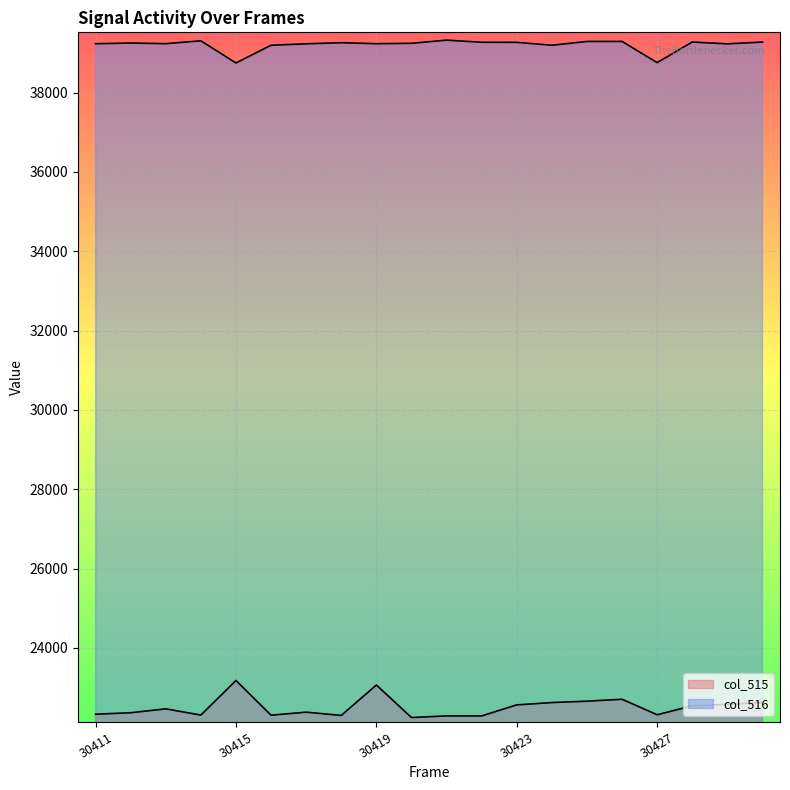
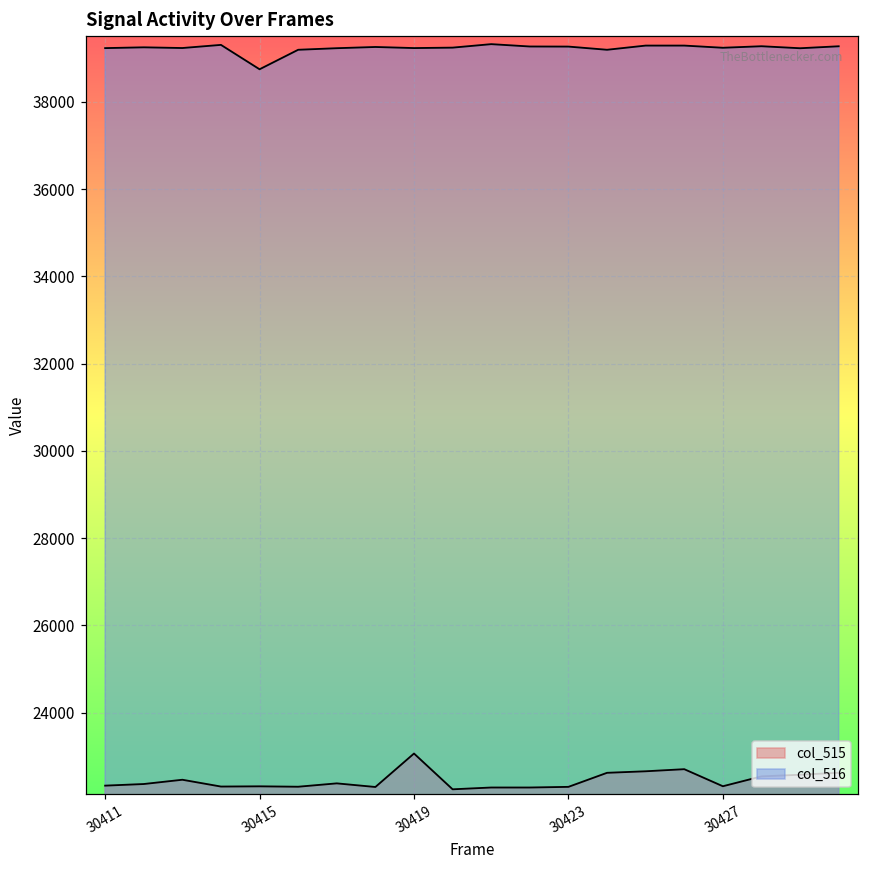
col_515, 30415: 23200 -> 22300
col_515, 30423: 22600 -> 22300
col_516, 30427: 38800 -> 39200
